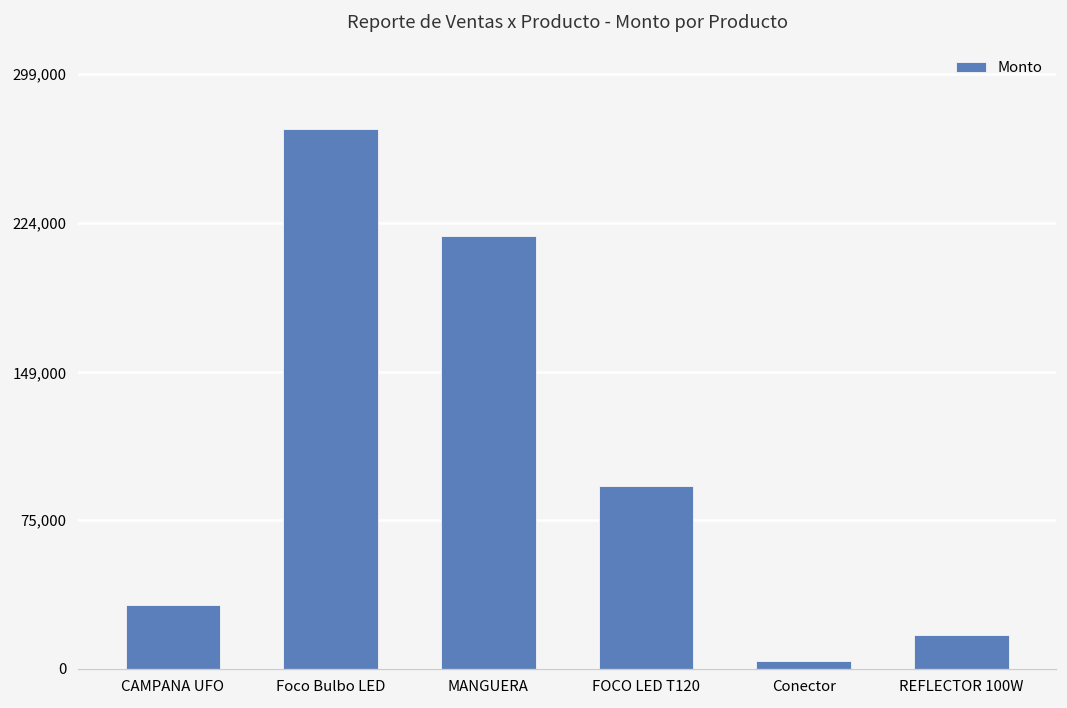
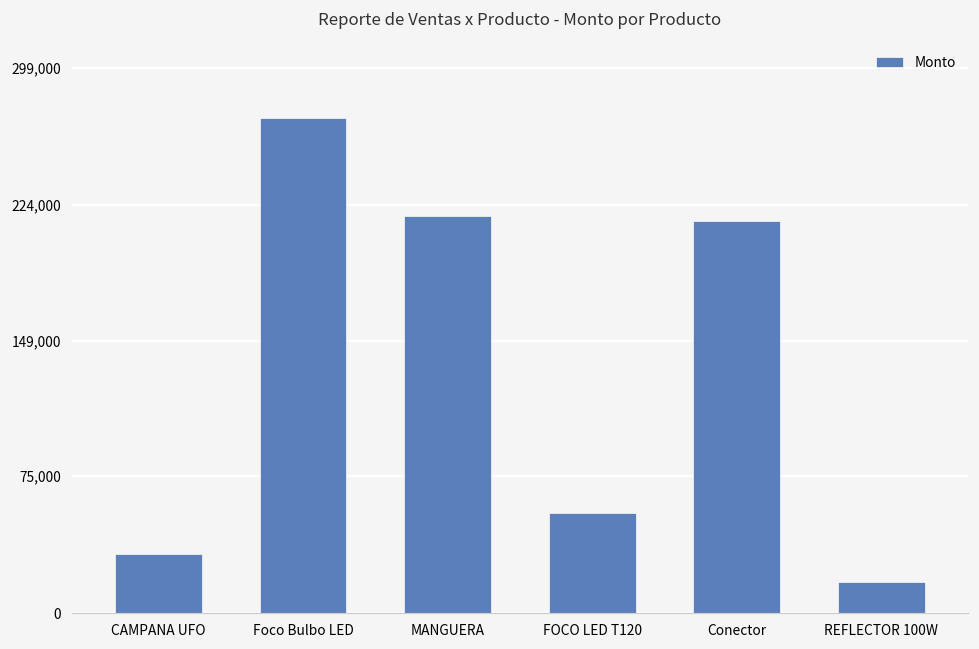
FOCO LED T120: 92,000 -> 55,000
Conector: 4,000 -> 215,000
